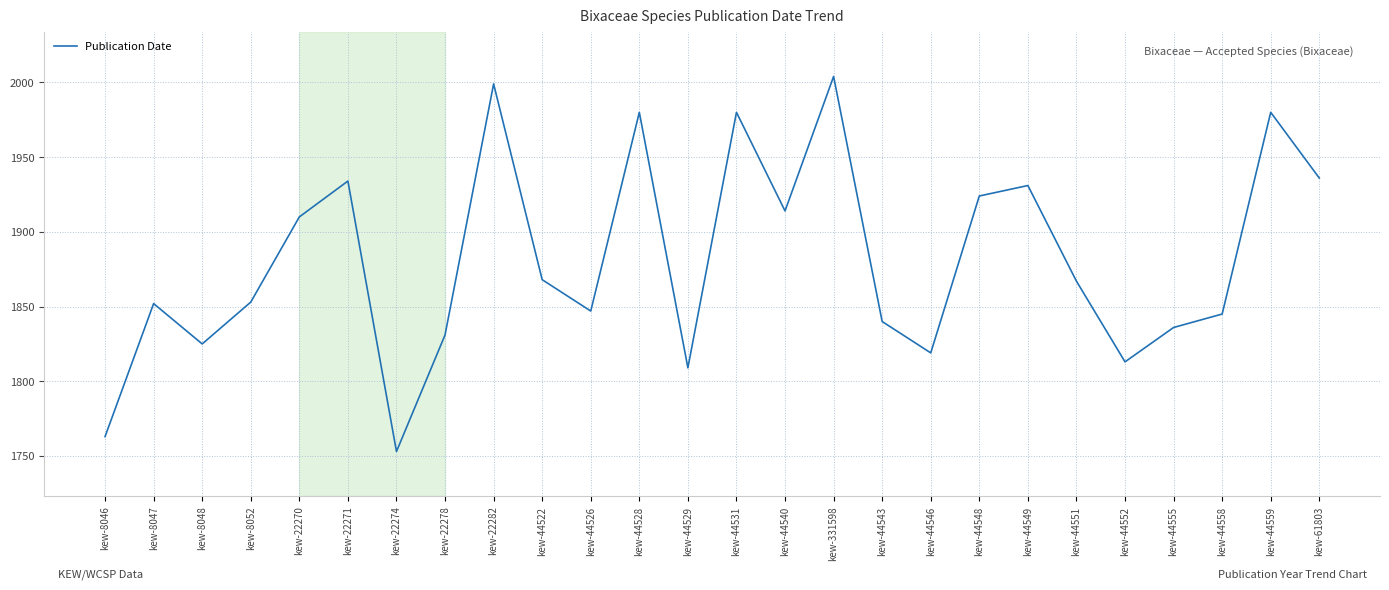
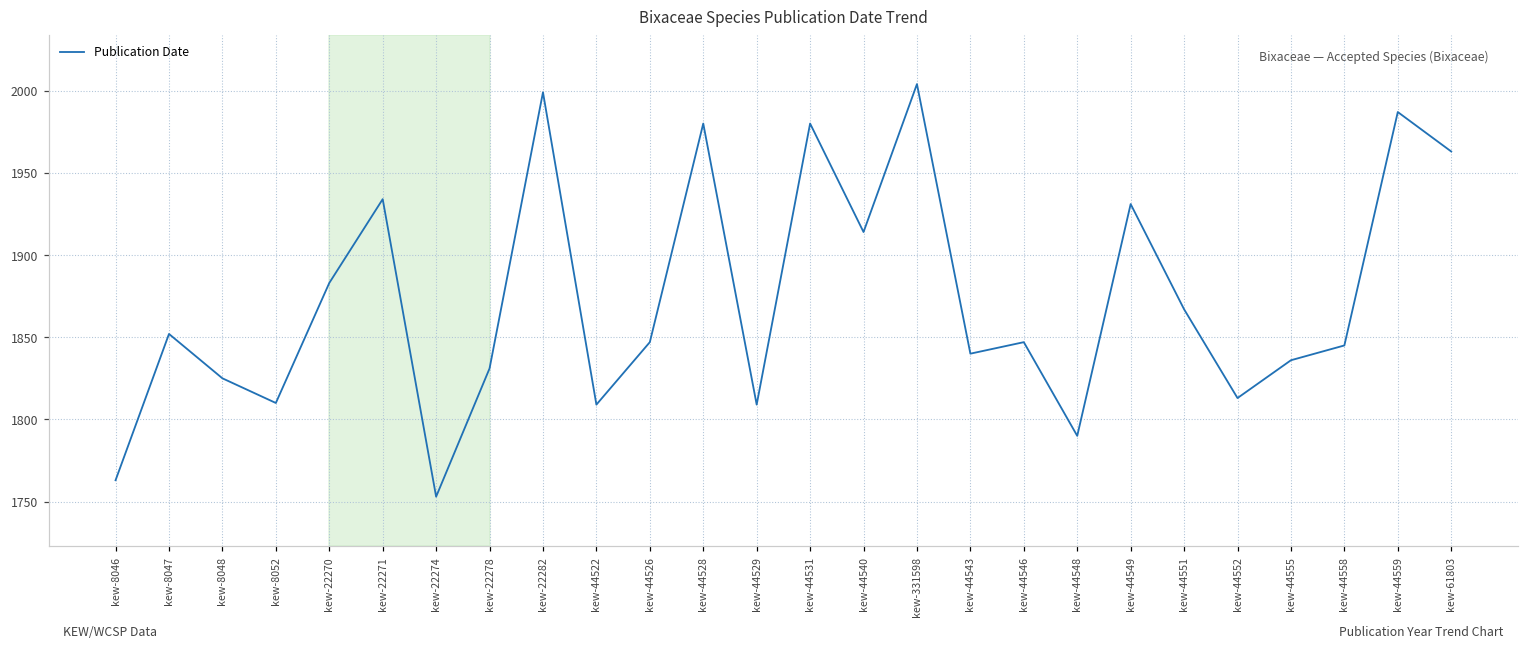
kew-8052: 1853 -> 1810
kew-22270: 1910 -> 1883
kew-44522: 1868 -> 1809
kew-44546: 1819 -> 1847
kew-44548: 1924 -> 1790
kew-44559: 1980 -> 1987
kew-61803: 1936 -> 1963
